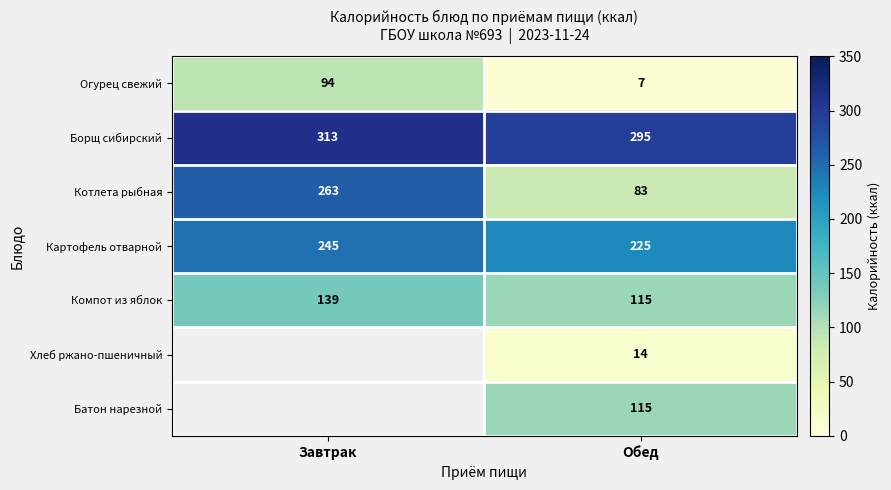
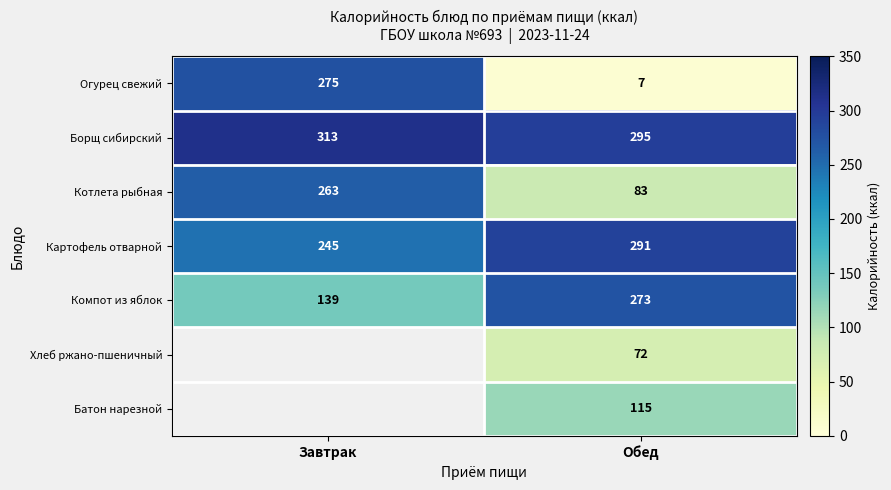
Огурец свежий, Завтрак: 94 -> 275
Картофель отварной, Обед: 225 -> 291
Компот из яблок, Обед: 115 -> 273
Хлеб ржано-пшеничный, Обед: 14 -> 72
